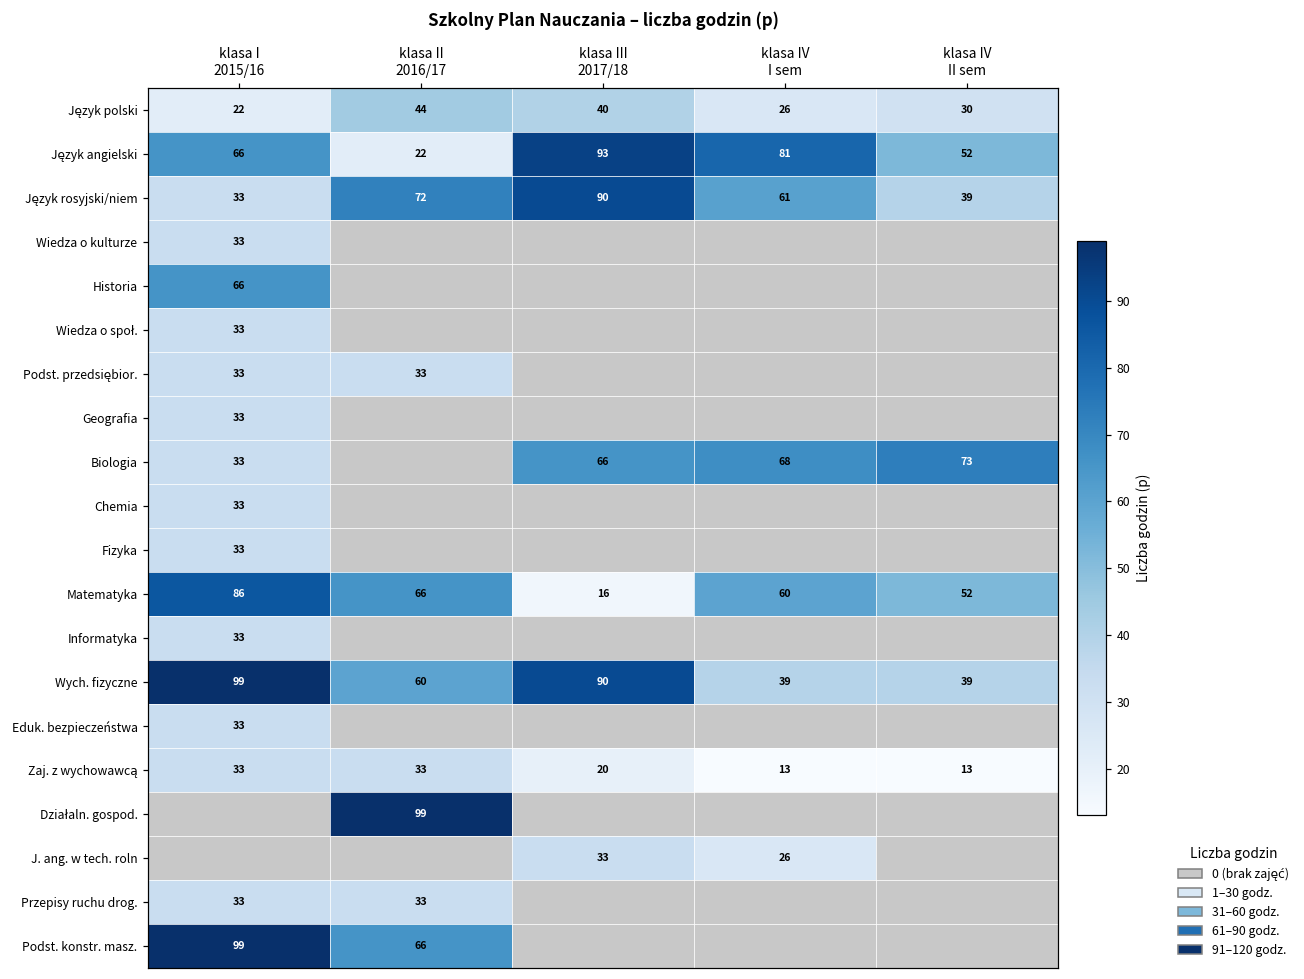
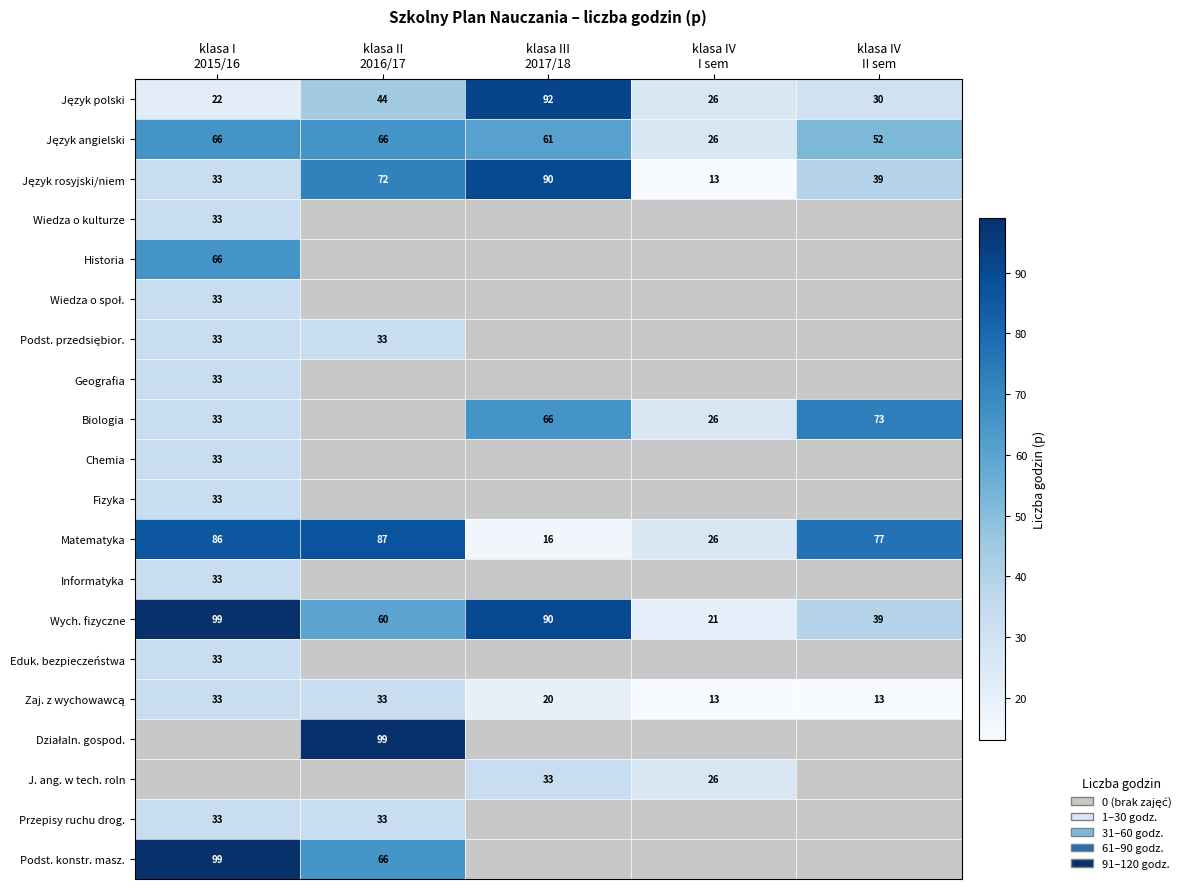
Język polski, klasa III 2017/18: 40 -> 92
Język angielski, klasa II 2016/17: 22 -> 66
Język angielski, klasa III 2017/18: 93 -> 61
Język angielski, klasa IV I sem: 81 -> 26
Język rosyjski/niem, klasa IV I sem: 61 -> 13
Biologia, klasa IV I sem: 68 -> 26
Matematyka, klasa II 2016/17: 66 -> 87
Matematyka, klasa IV I sem: 60 -> 26
Matematyka, klasa IV II sem: 52 -> 77
Wych. fizyczne, klasa IV I sem: 39 -> 21
